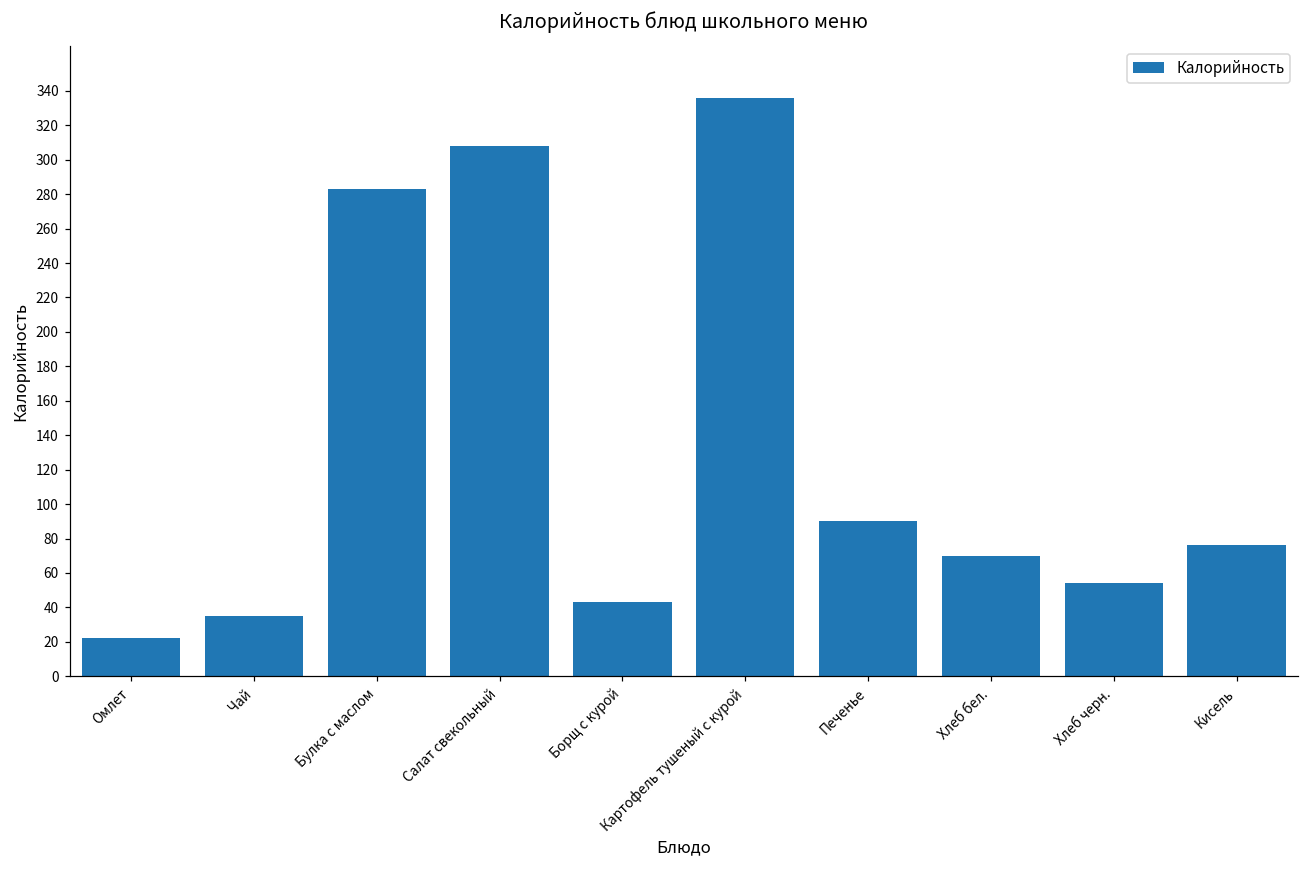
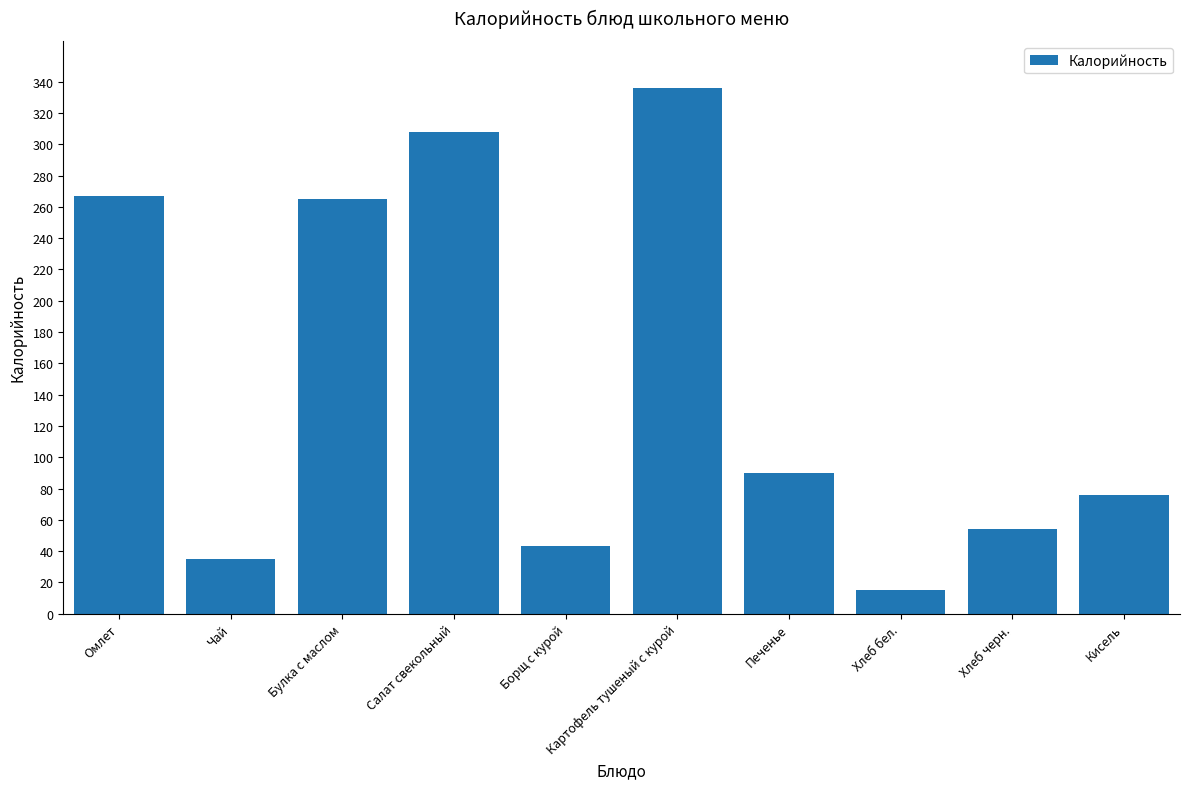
Омлет: 22 -> 267
Булка с маслом: 283 -> 265
Хлеб бел.: 70 -> 15
